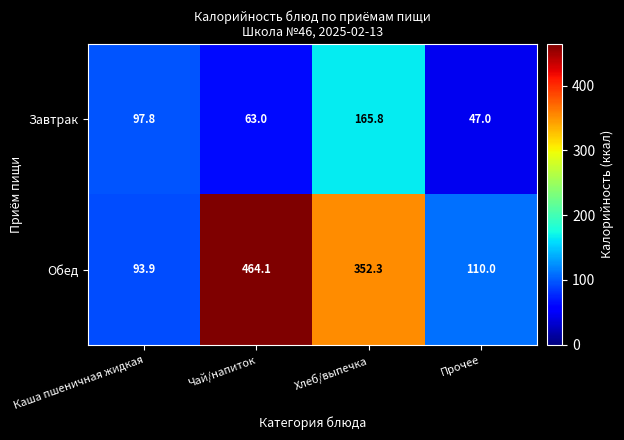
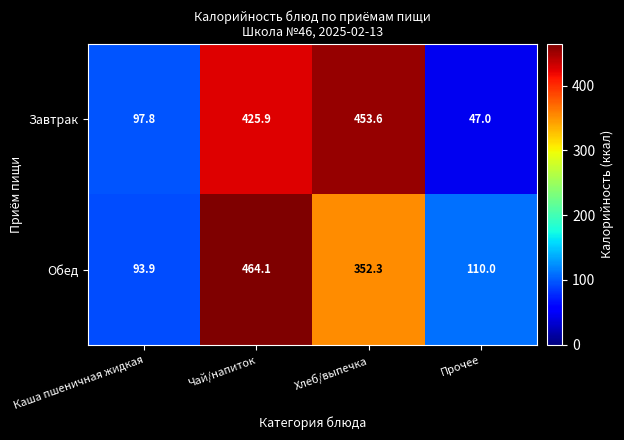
Завтрак, Чай/напиток: 63.0 -> 425.9
Завтрак, Хлеб/выпечка: 165.8 -> 453.6
